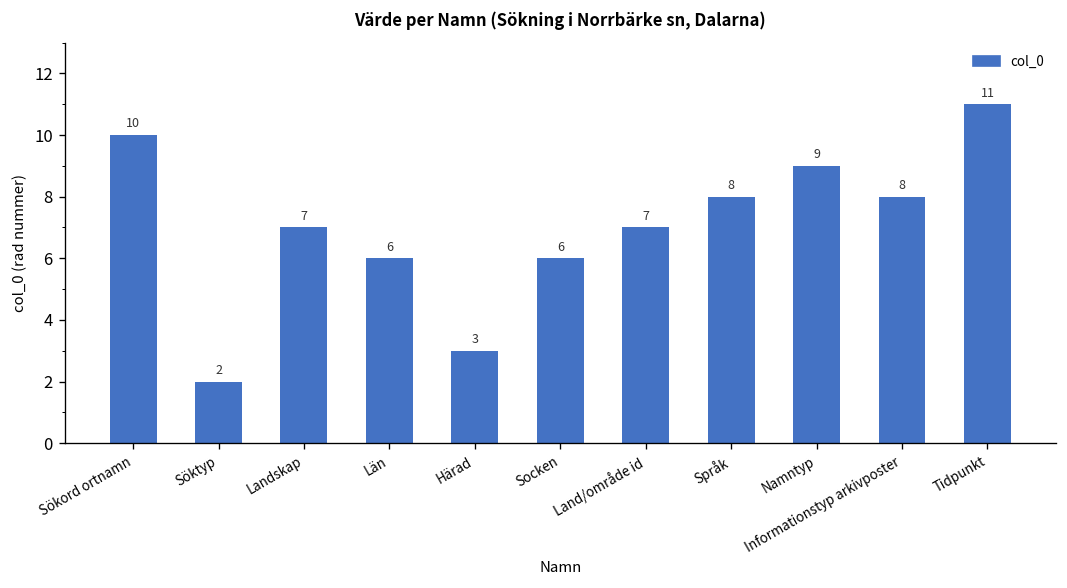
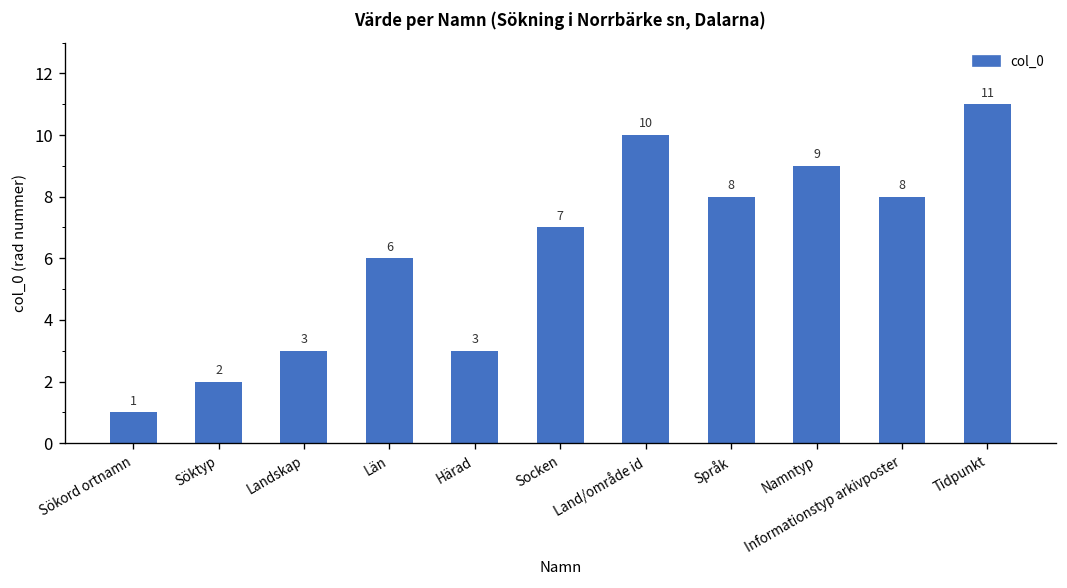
Sökord ortnamn: 10 -> 1
Landskap: 7 -> 3
Socken: 6 -> 7
Land/område id: 7 -> 10
